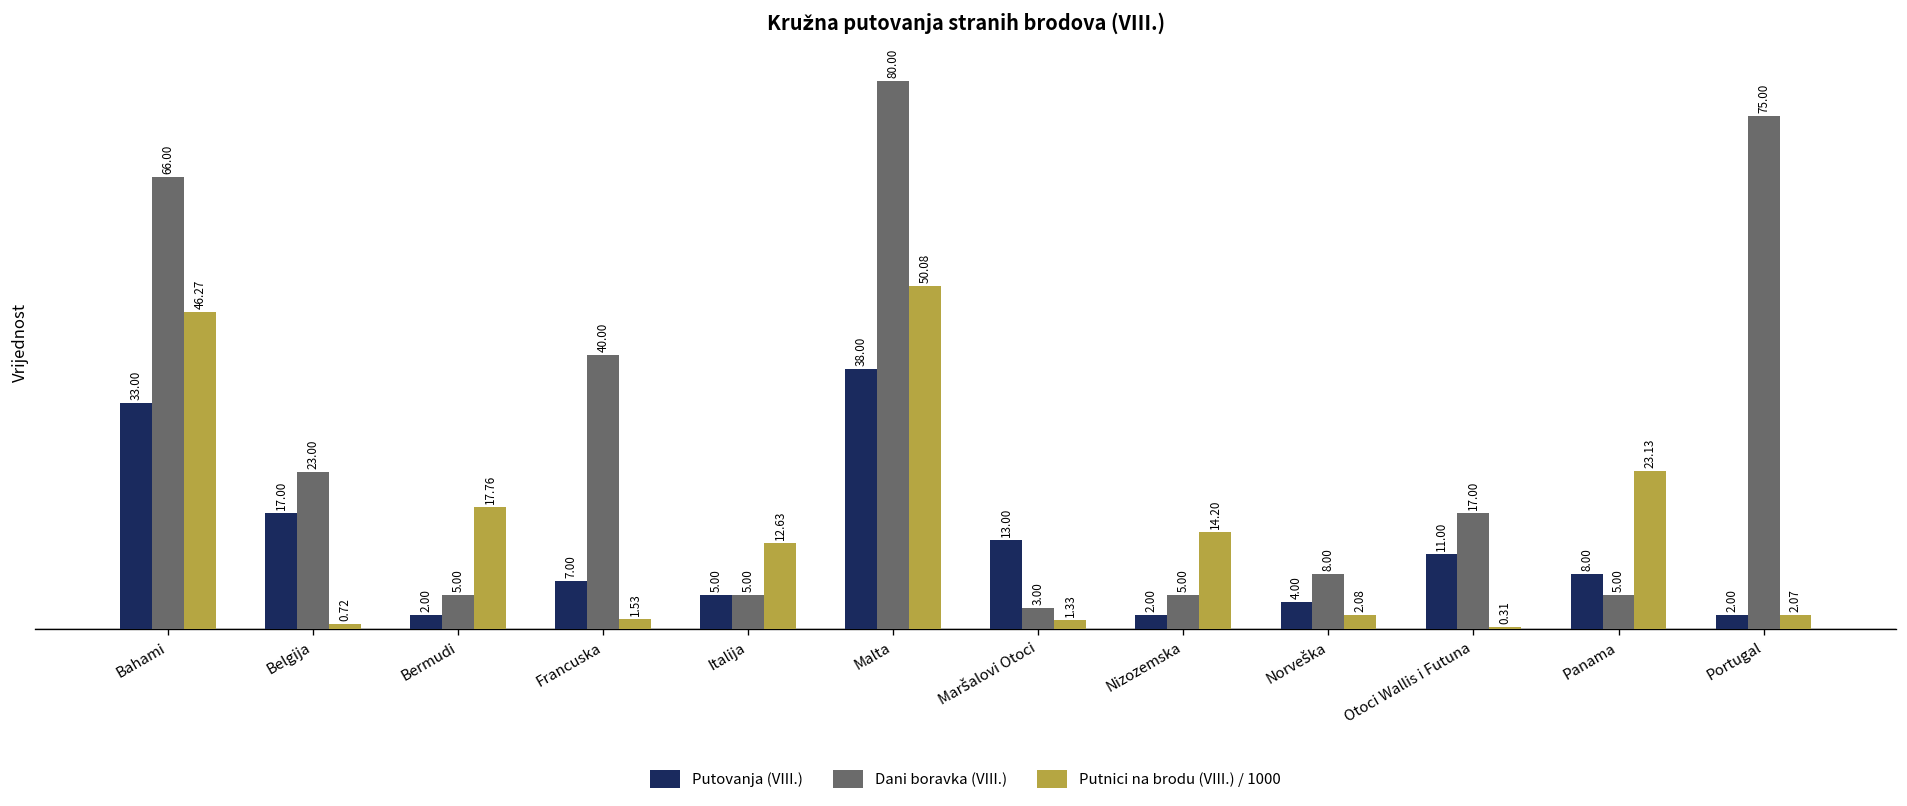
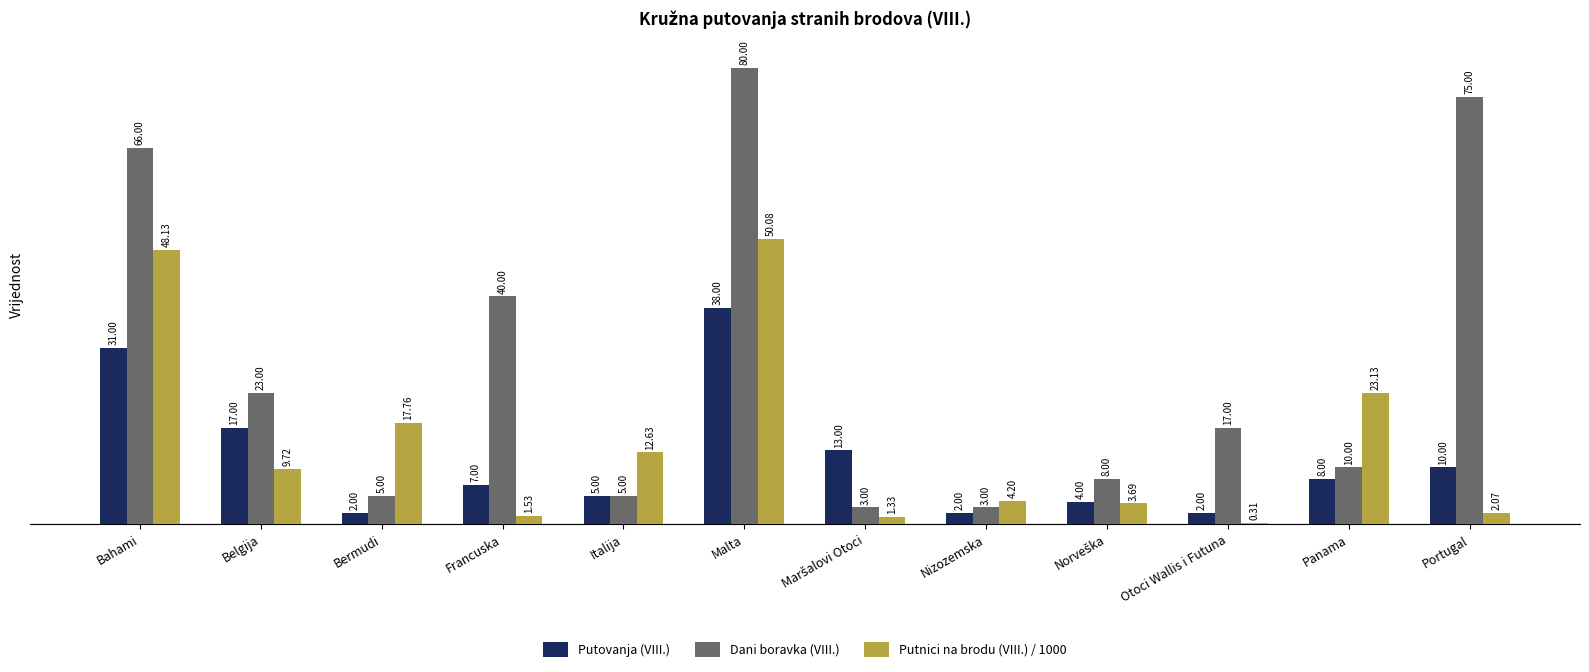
Putovanja (VIII.), Bahami: 33.00 -> 31.00
Putnici na brodu (VIII.) / 1000, Bahami: 46.27 -> 48.13
Putnici na brodu (VIII.) / 1000, Belgija: 0.72 -> 9.72
Dani boravka (VIII.), Nizozemska: 5.00 -> 3.00
Putnici na brodu (VIII.) / 1000, Nizozemska: 14.20 -> 4.20
Putnici na brodu (VIII.) / 1000, Norveška: 2.08 -> 3.69
Putovanja (VIII.), Otoci Wallis i Futuna: 11.00 -> 2.00
Dani boravka (VIII.), Panama: 5.00 -> 10.00
Putovanja (VIII.), Portugal: 2.00 -> 10.00
